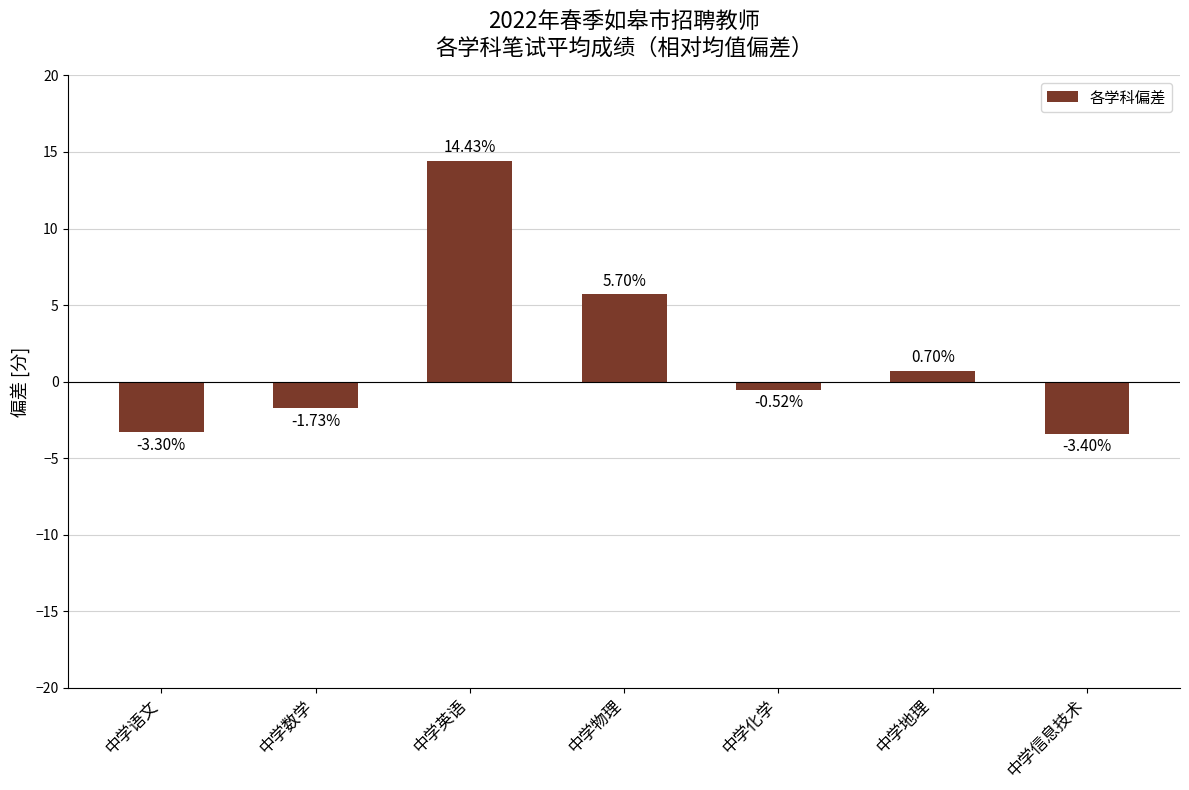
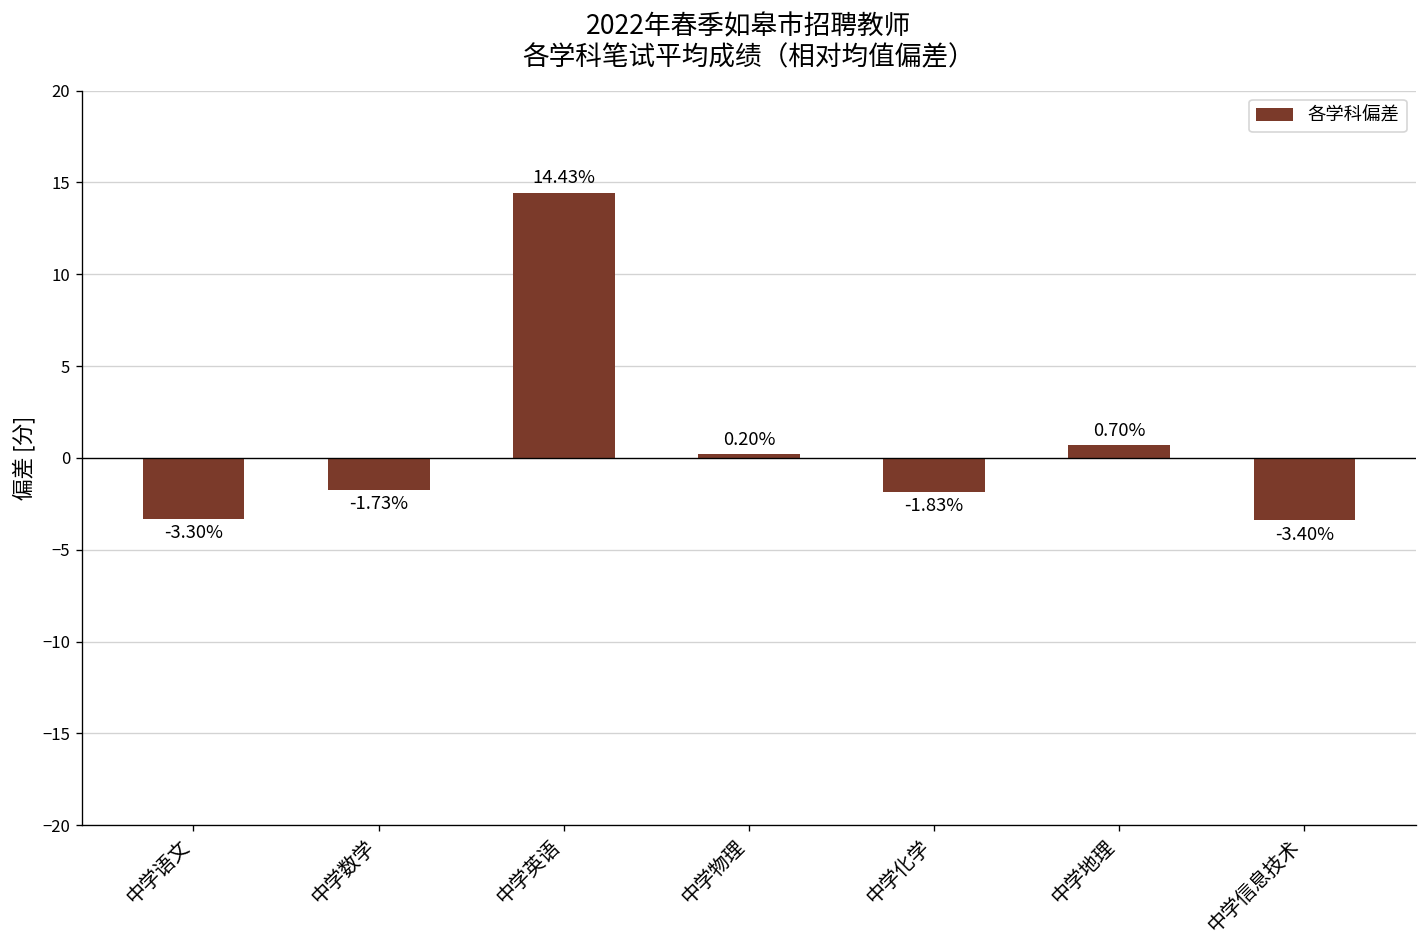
中学物理: 5.70% -> 0.20%
中学化学: -0.52% -> -1.83%
